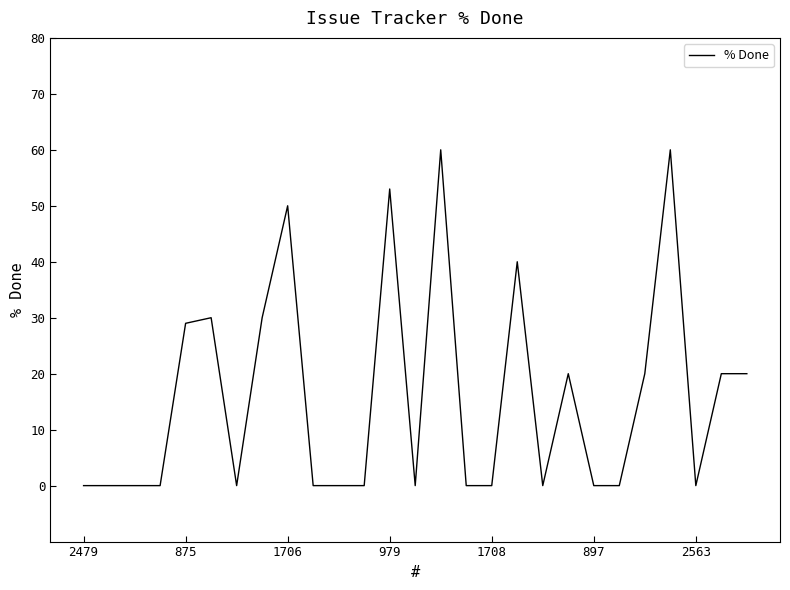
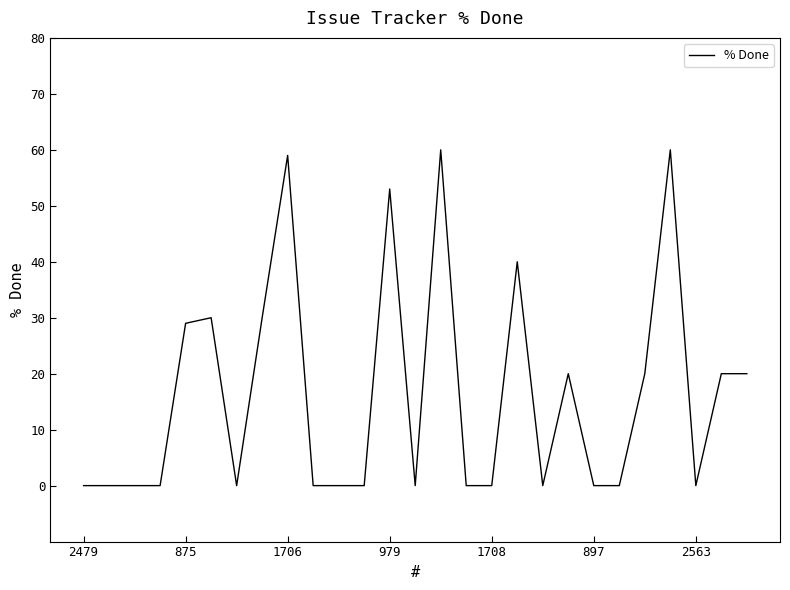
1706: 50 -> 59
